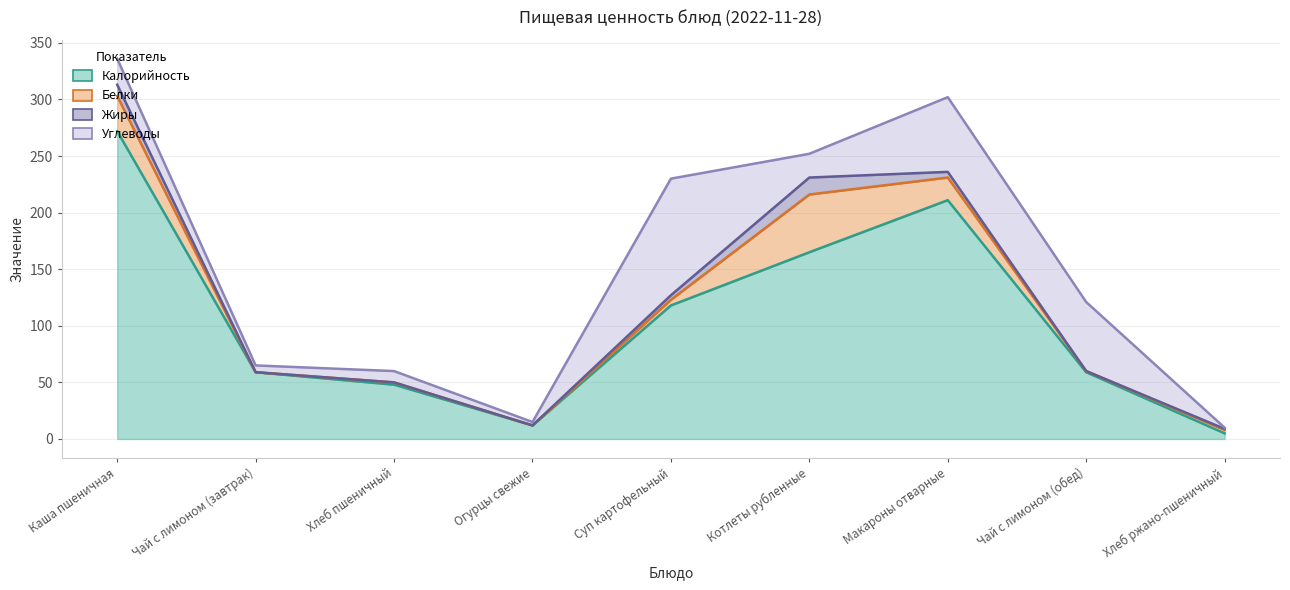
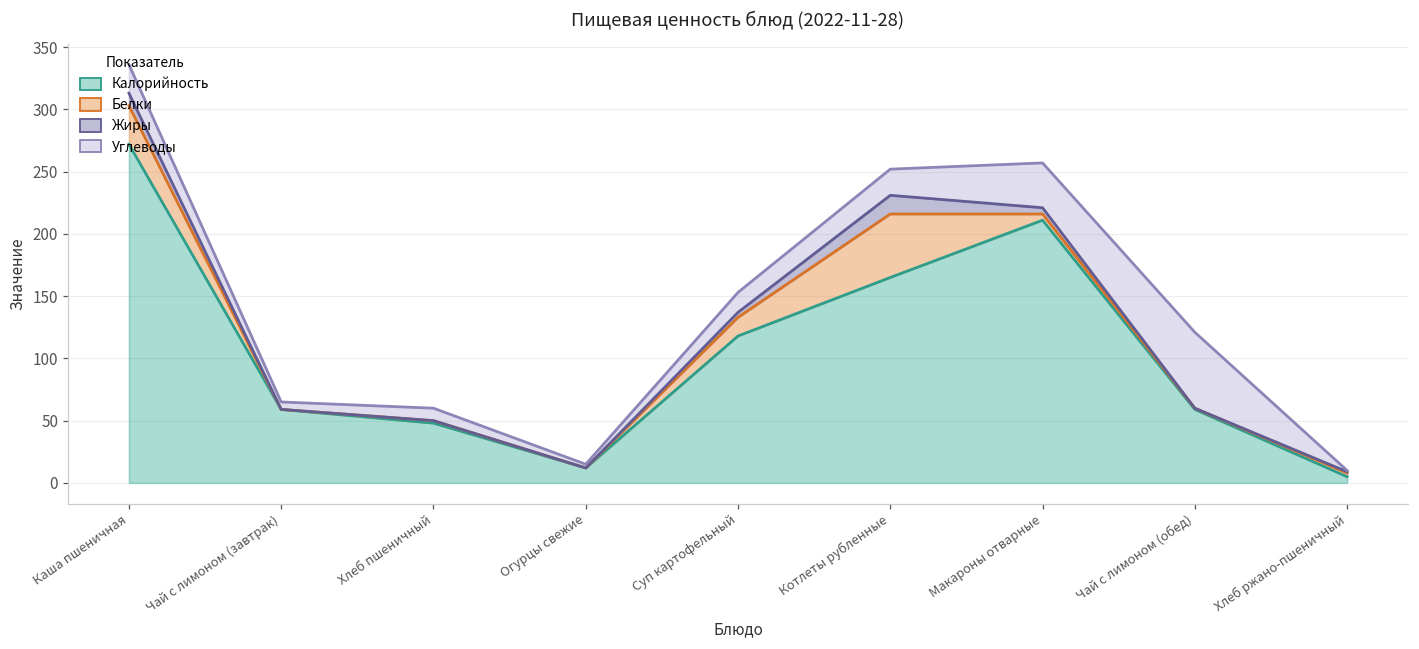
Белки, Суп картофельный: 5 -> 15
Углеводы, Суп картофельный: 103 -> 16
Белки, Макароны отварные: 20 -> 5
Углеводы, Макароны отварные: 66 -> 36
